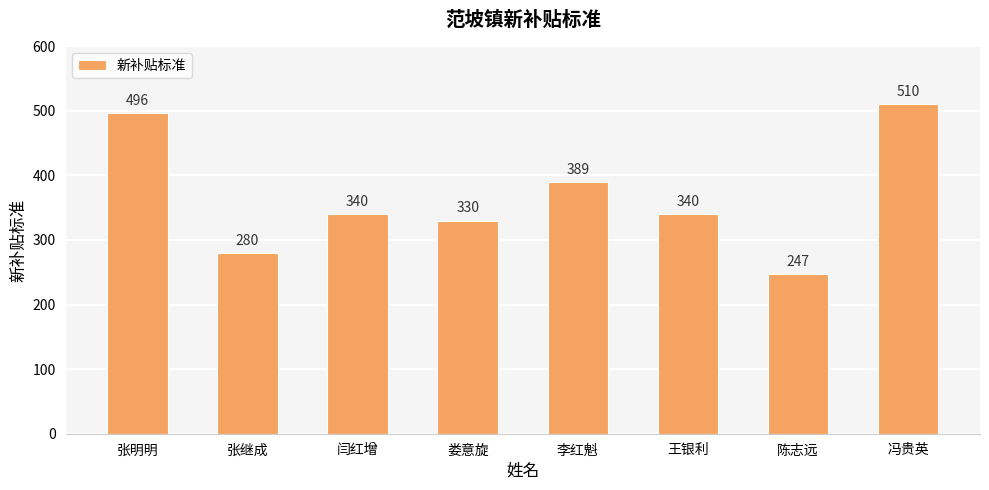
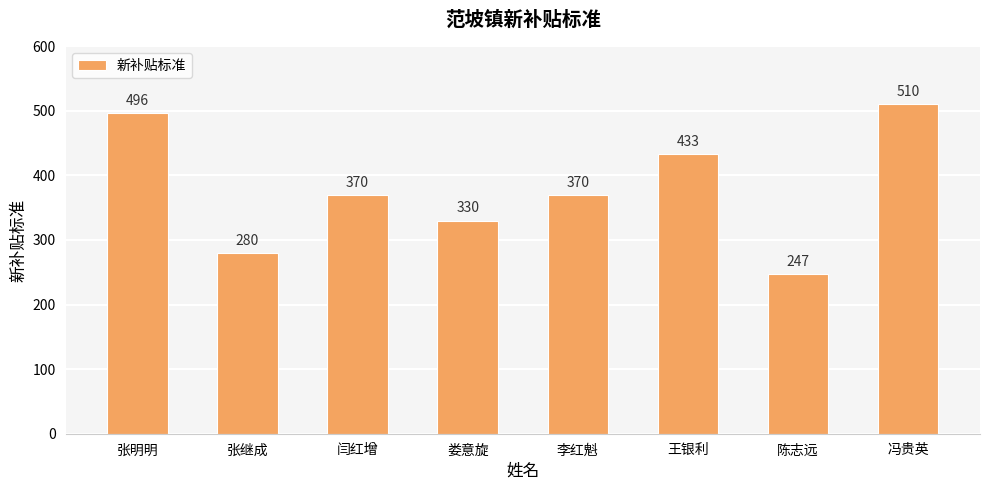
闫红增: 340 -> 370
李红魁: 389 -> 370
王银利: 340 -> 433
